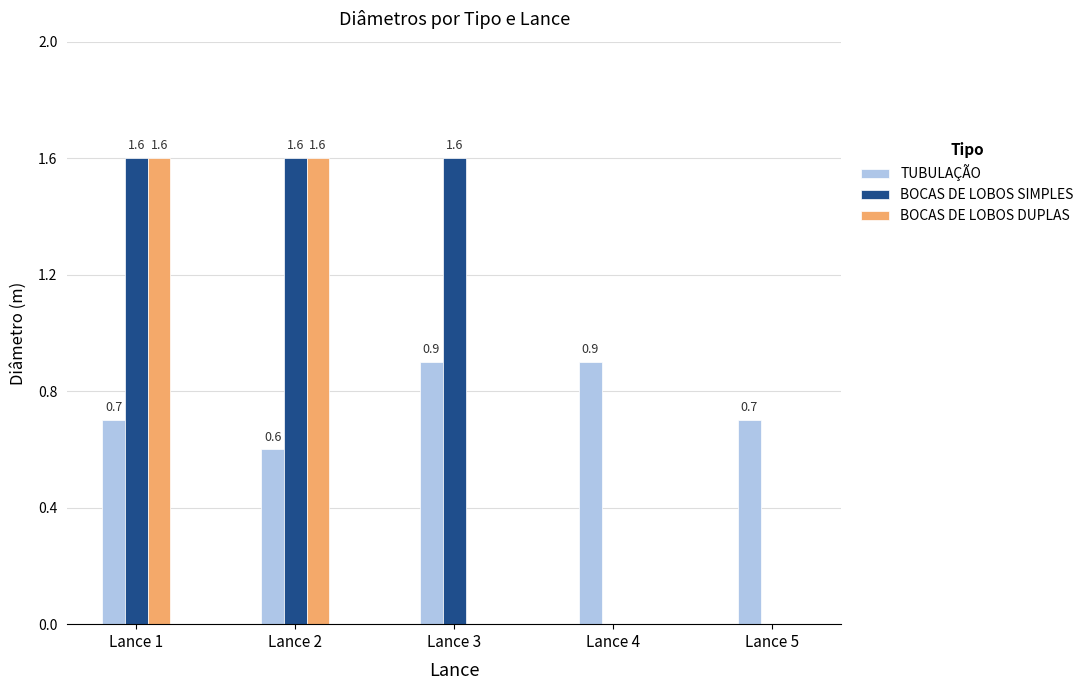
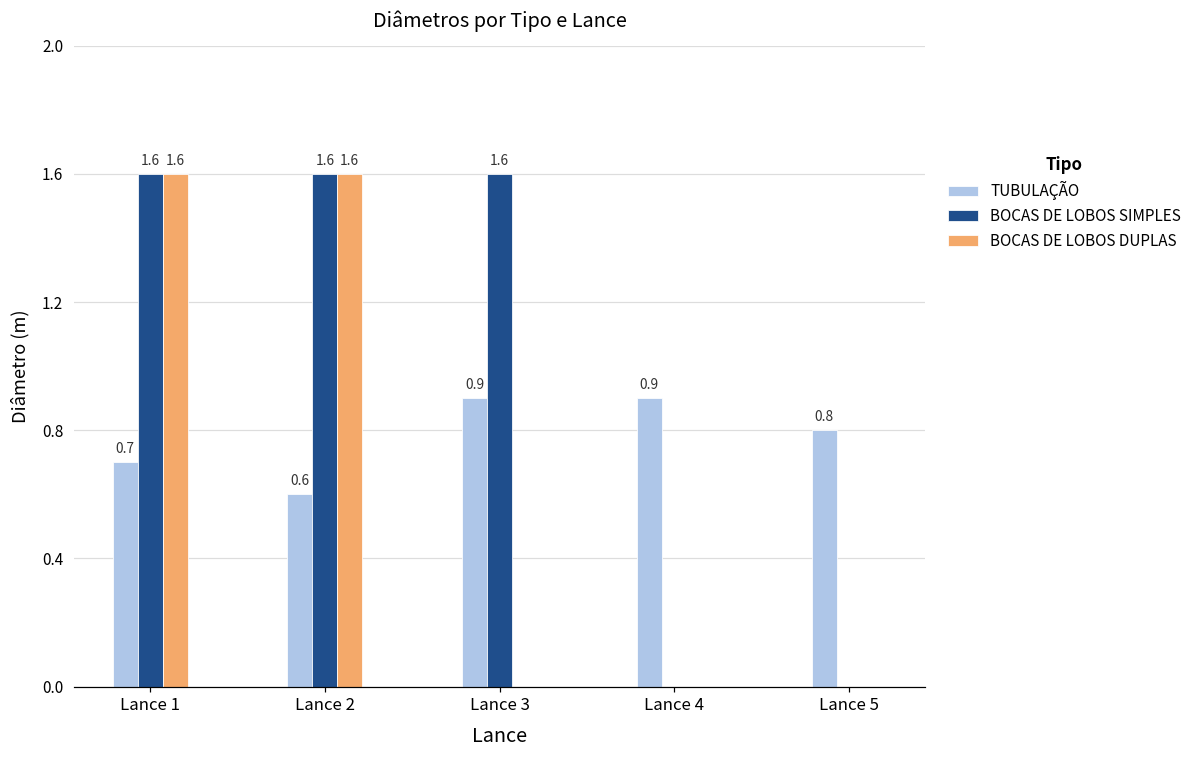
TUBULAÇÃO, Lance 5: 0.7 -> 0.8
